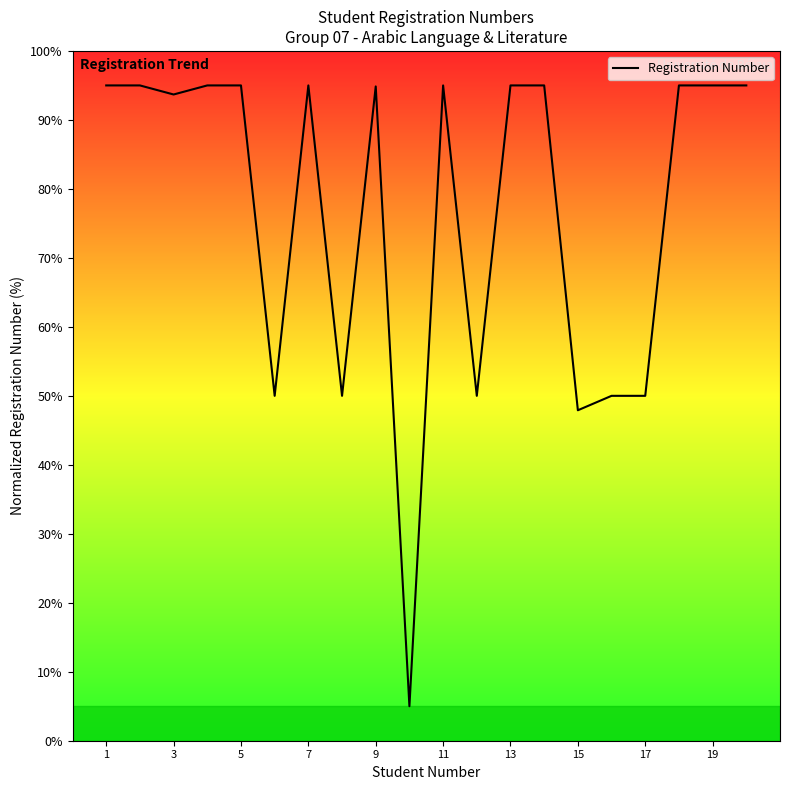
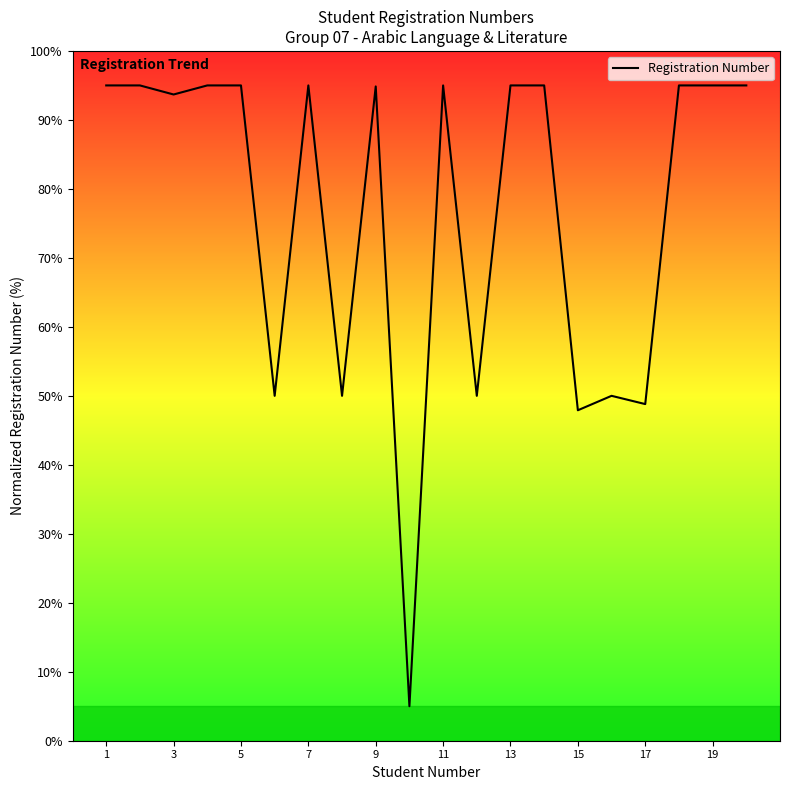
17: 50% -> 49%
